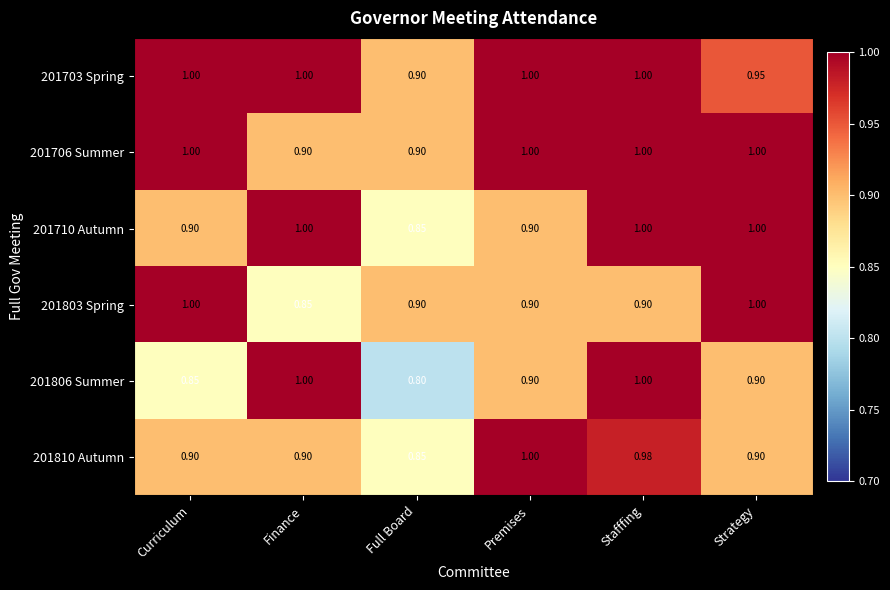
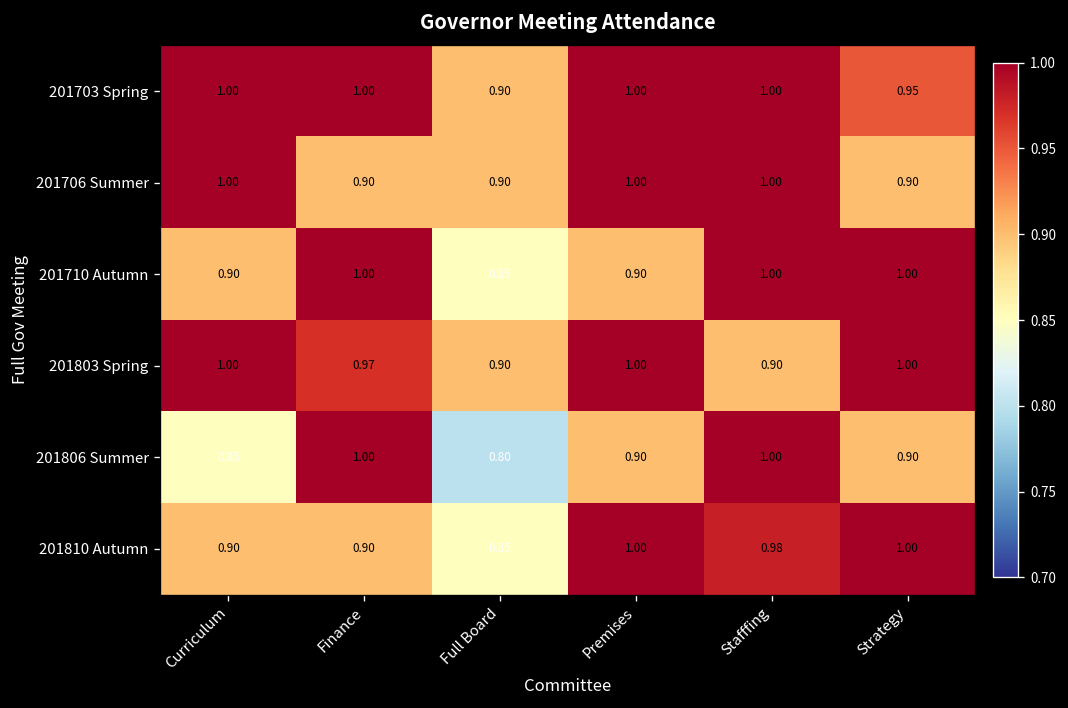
201706 Summer, Strategy: 1.00 -> 0.90
201803 Spring, Finance: 0.85 -> 0.97
201803 Spring, Premises: 0.90 -> 1.00
201810 Autumn, Strategy: 0.90 -> 1.00
